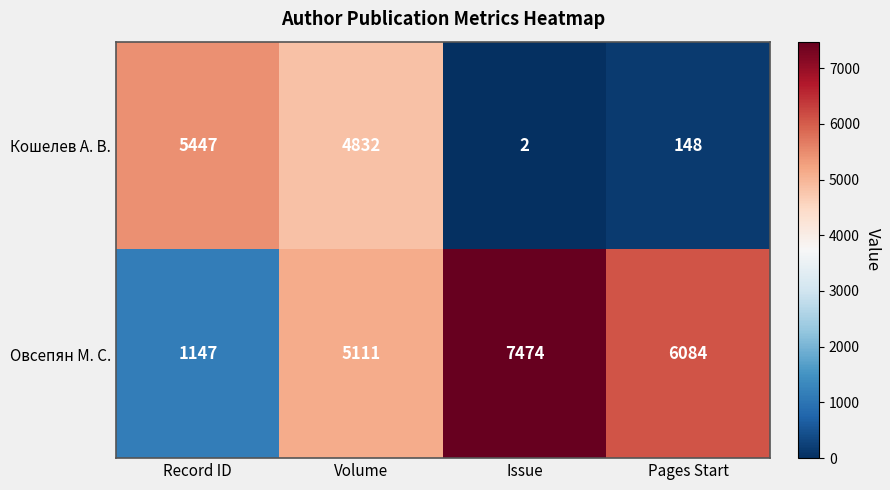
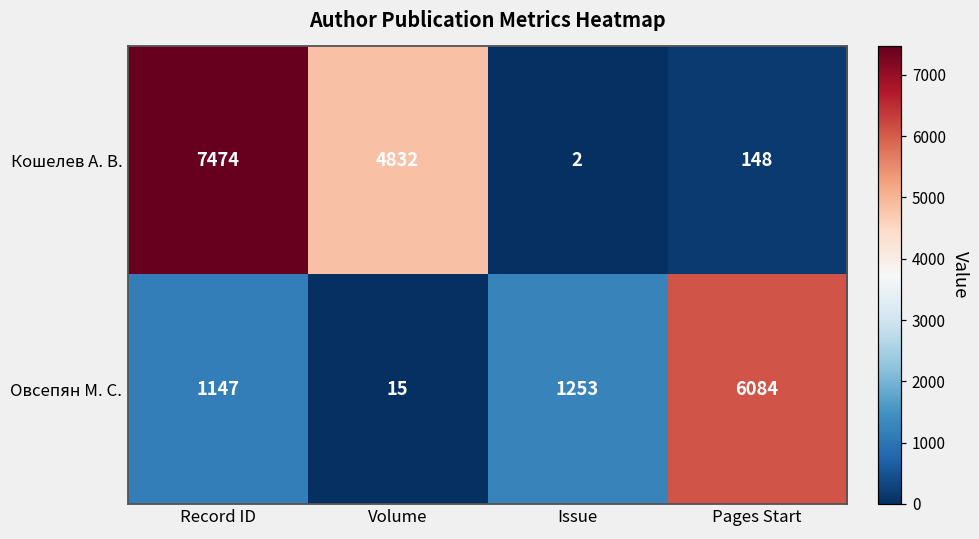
Кошелев А. В., Record ID: 5447 -> 7474
Овсепян М. С., Volume: 5111 -> 15
Овсепян М. С., Issue: 7474 -> 1253
